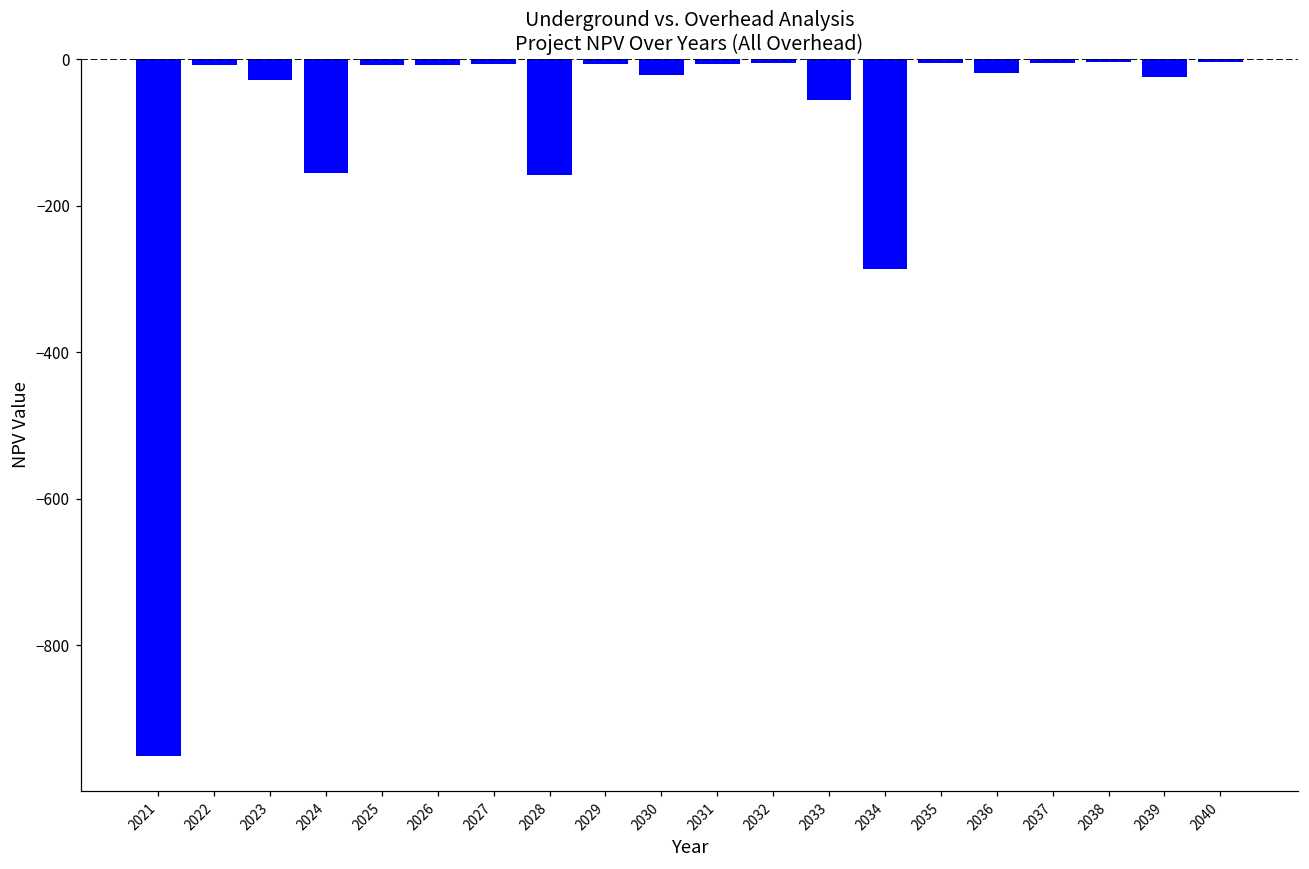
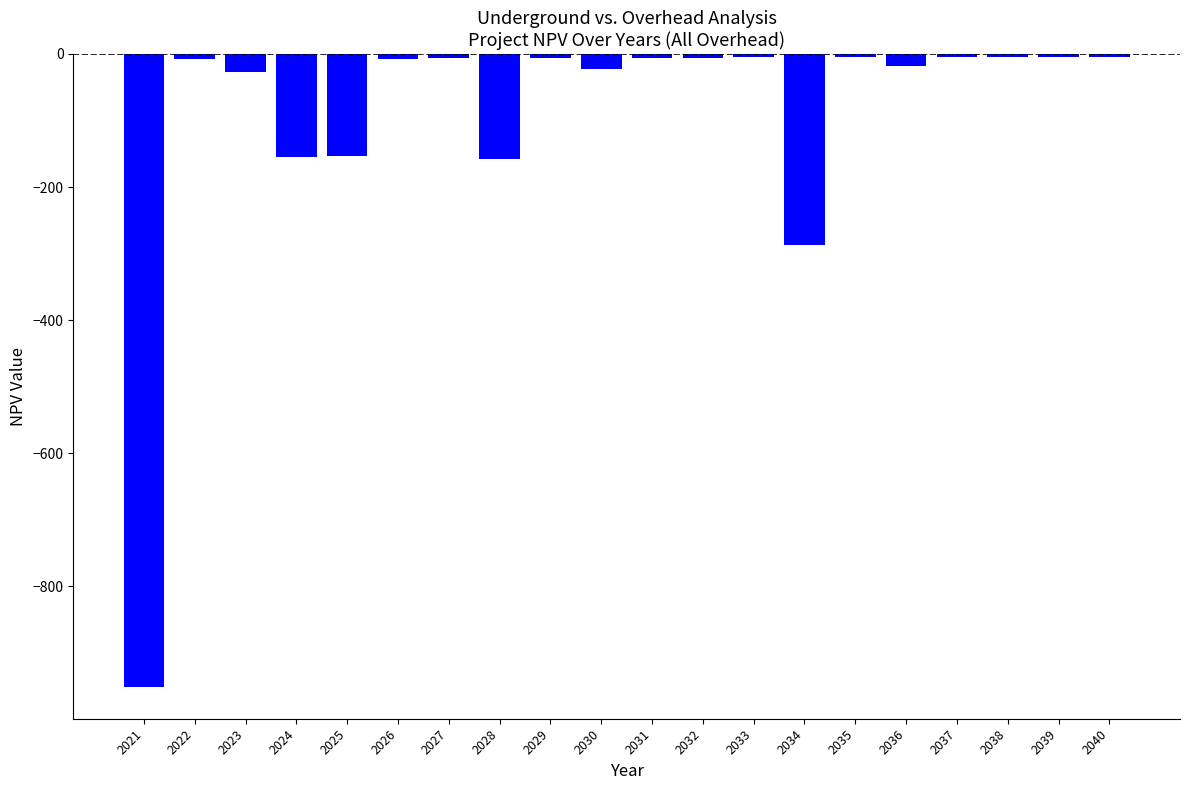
2025: -10 -> -150
2033: -60 -> -10
2039: -20 -> 0
